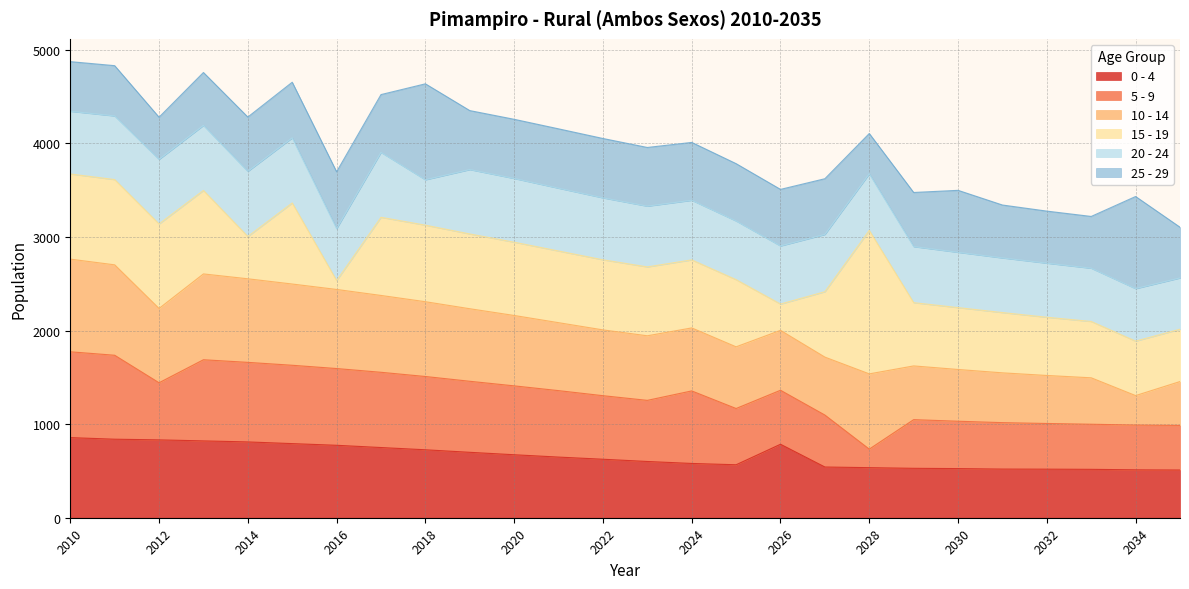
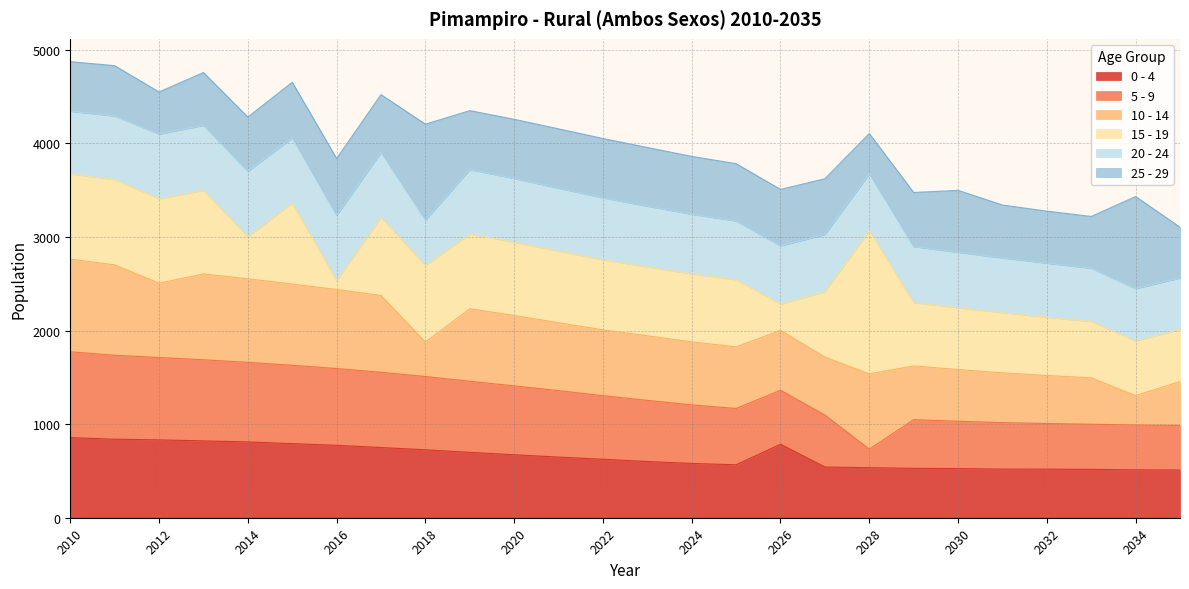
5 - 9, 2012: 600 -> 900
20 - 24, 2016: 600 -> 700
10 - 14, 2018: 800 -> 400
5 - 9, 2024: 800 -> 600
